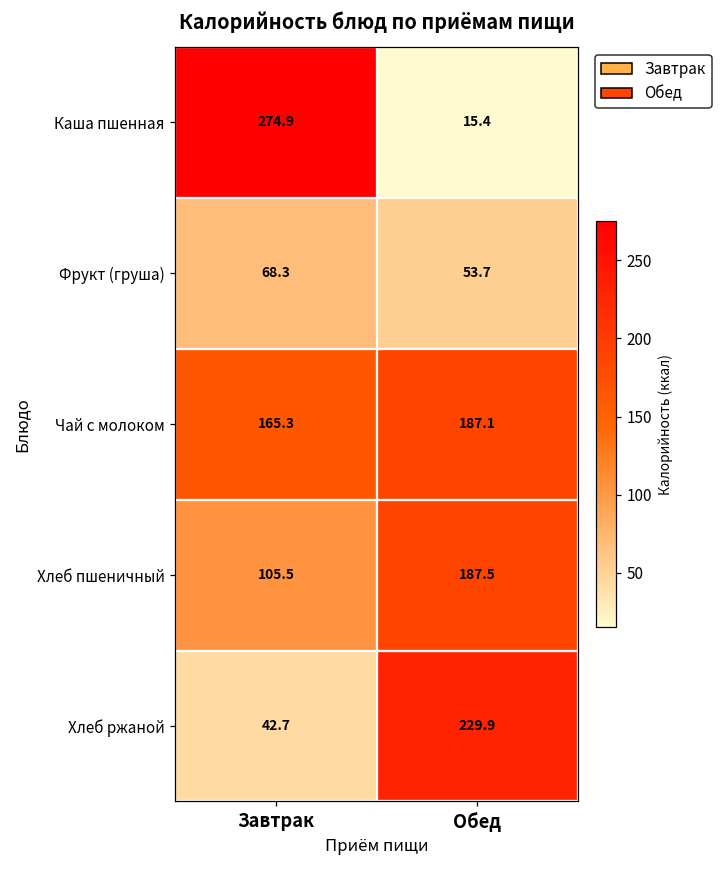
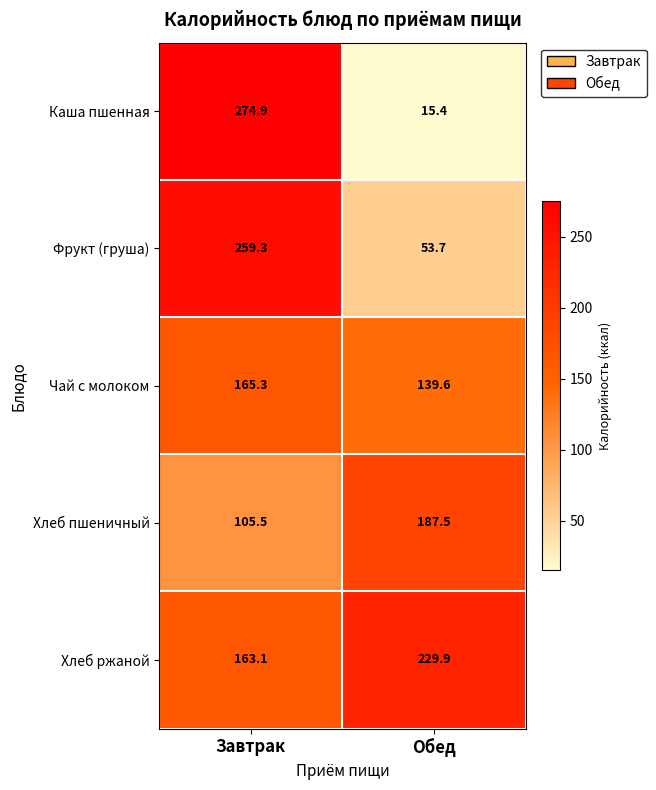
Фрукт (груша), Завтрак: 68.3 -> 259.3
Чай с молоком, Обед: 187.1 -> 139.6
Хлеб ржаной, Завтрак: 42.7 -> 163.1
